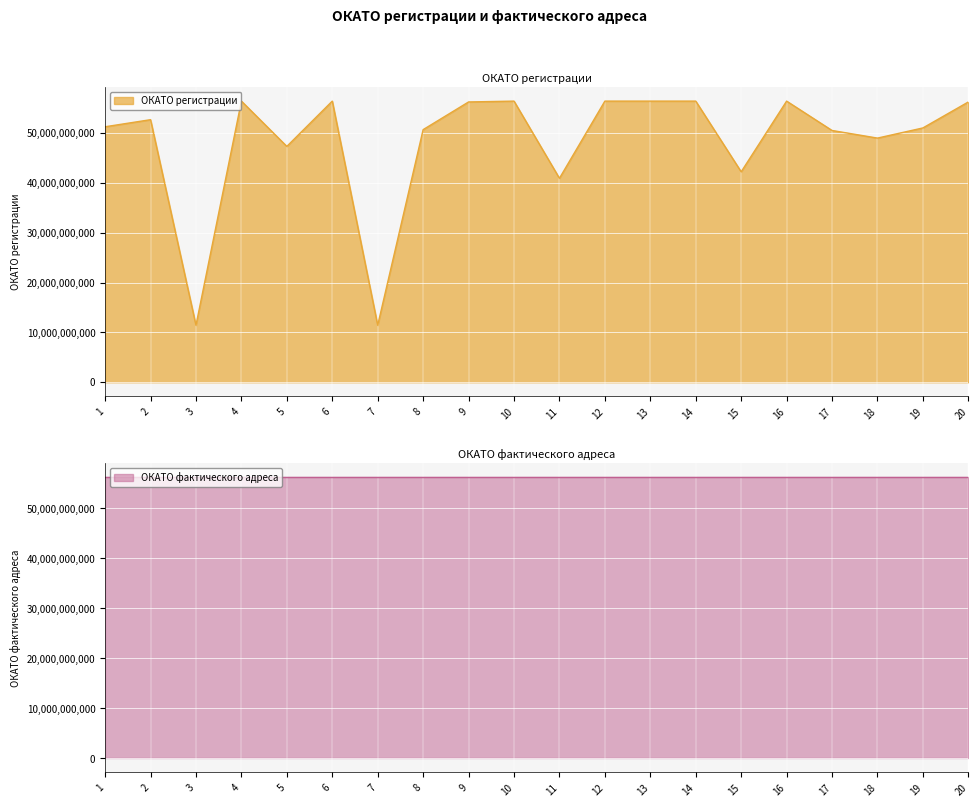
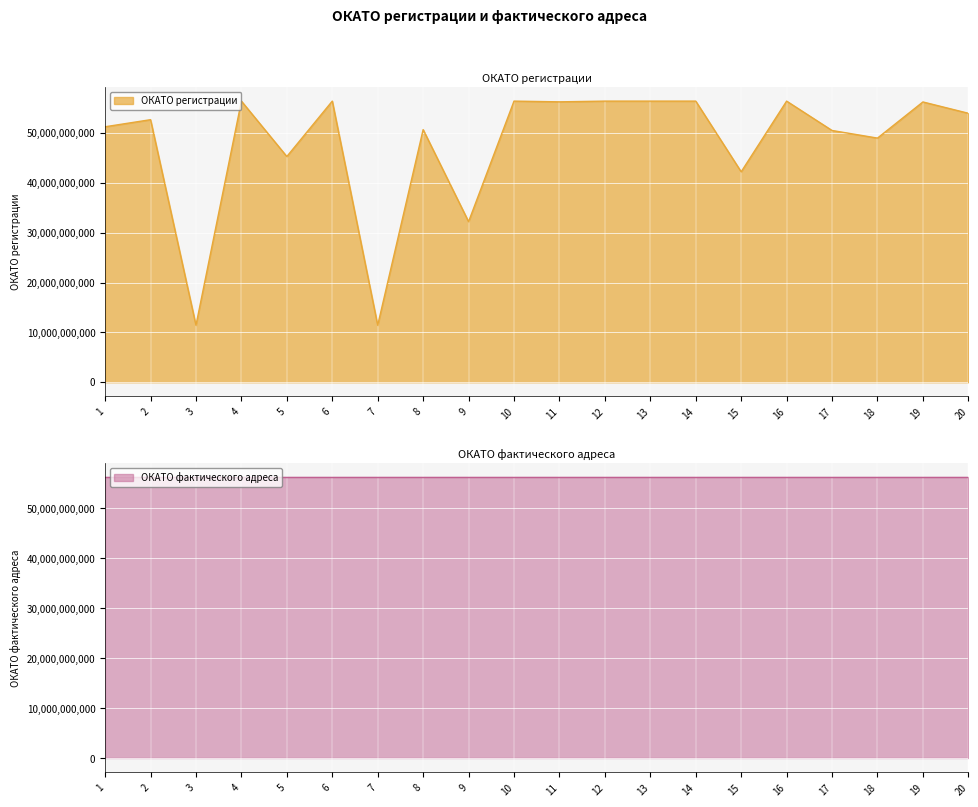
ОКАТО регистрации, 5: 47,000,000,000 -> 45,000,000,000
ОКАТО регистрации, 9: 56,000,000,000 -> 32,000,000,000
ОКАТО регистрации, 11: 41,000,000,000 -> 56,000,000,000
ОКАТО регистрации, 19: 51,000,000,000 -> 56,000,000,000
ОКАТО регистрации, 20: 56,000,000,000 -> 54,000,000,000
